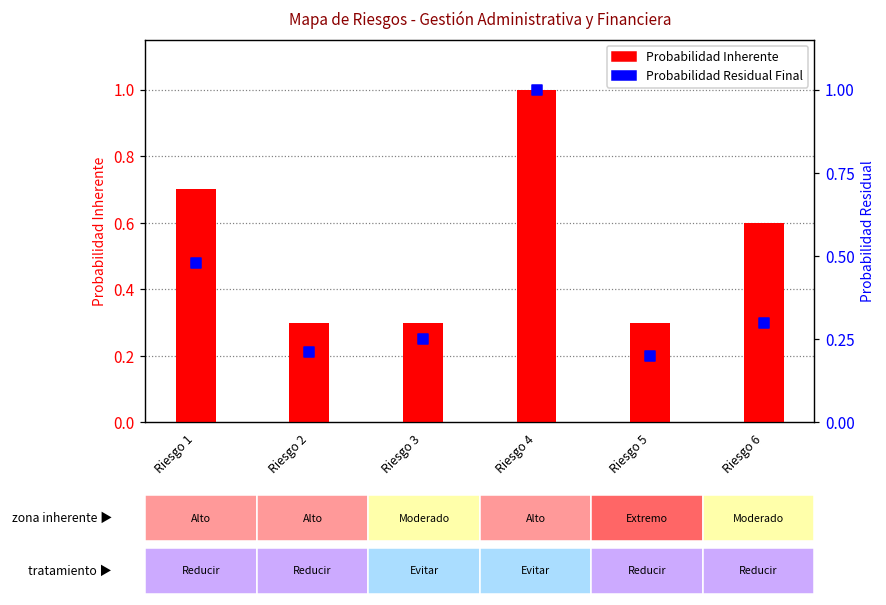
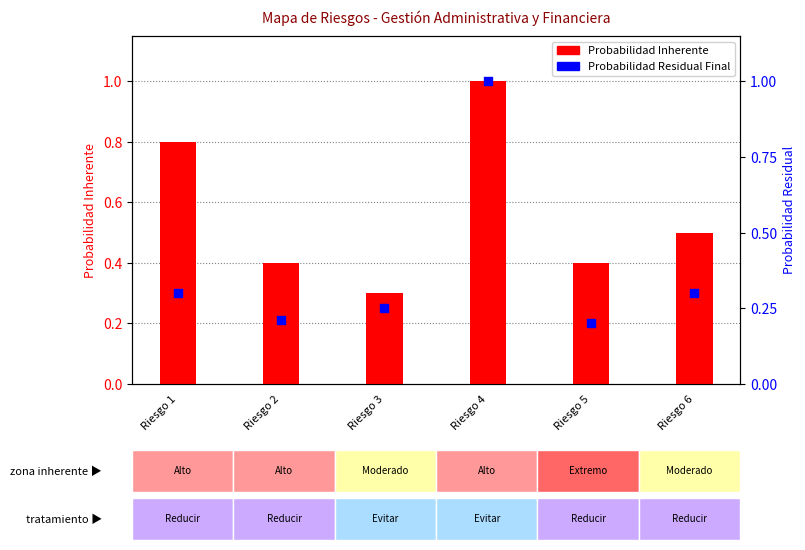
Probabilidad Inherente, Riesgo 1: 0.7 -> 0.8
Probabilidad Inherente, Riesgo 2: 0.3 -> 0.4
Probabilidad Inherente, Riesgo 5: 0.3 -> 0.4
Probabilidad Inherente, Riesgo 6: 0.6 -> 0.5
Probabilidad Residual Final, Riesgo 1: 0.48 -> 0.30
